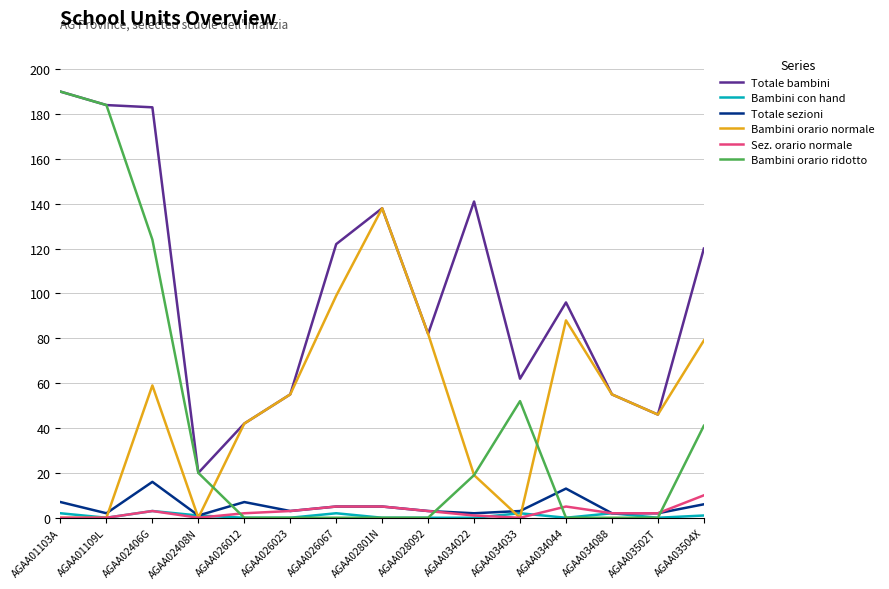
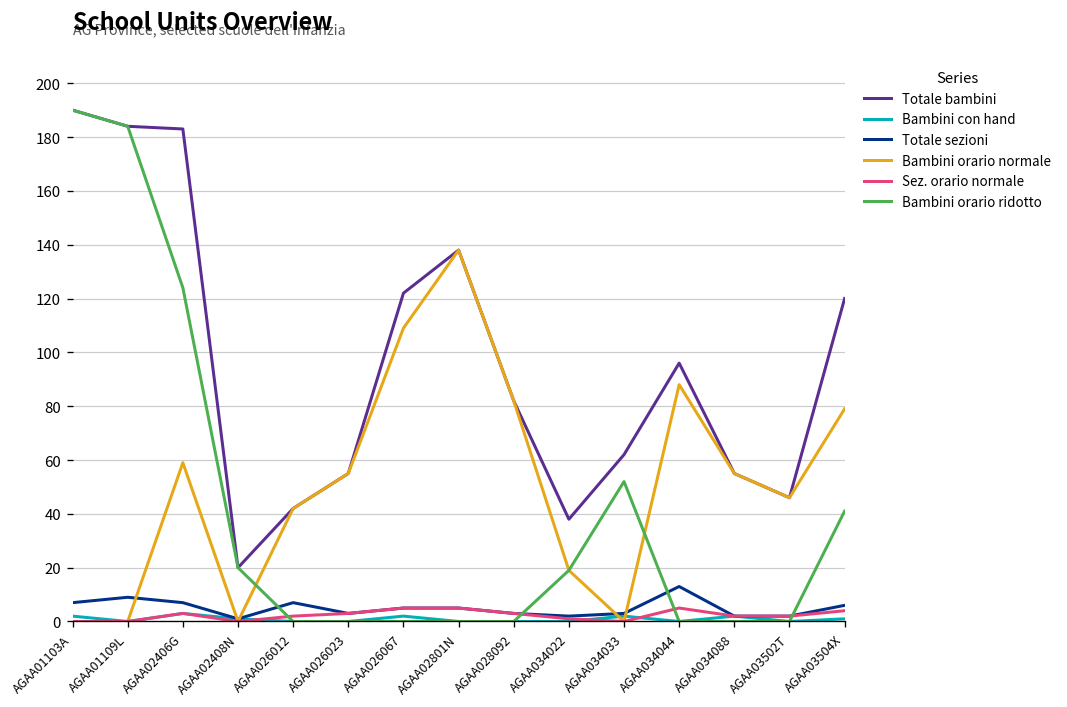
Totale sezioni, AGAA01109L: 2 -> 9
Totale sezioni, AGAA02406G: 16 -> 7
Bambini orario normale, AGAA026067: 99 -> 109
Totale bambini, AGAA034022: 141 -> 38
Sez. orario normale, AGAA03504X: 10 -> 4
